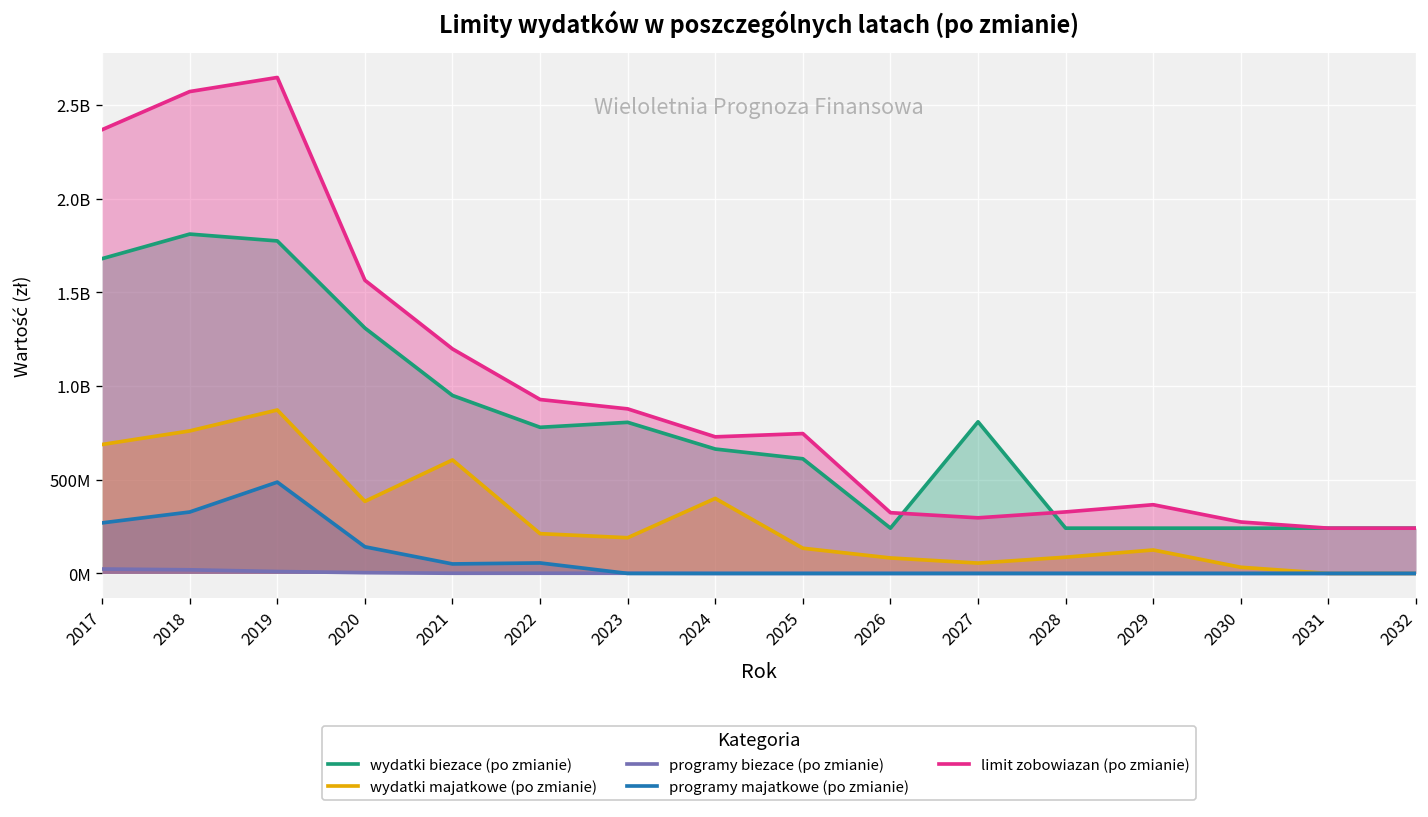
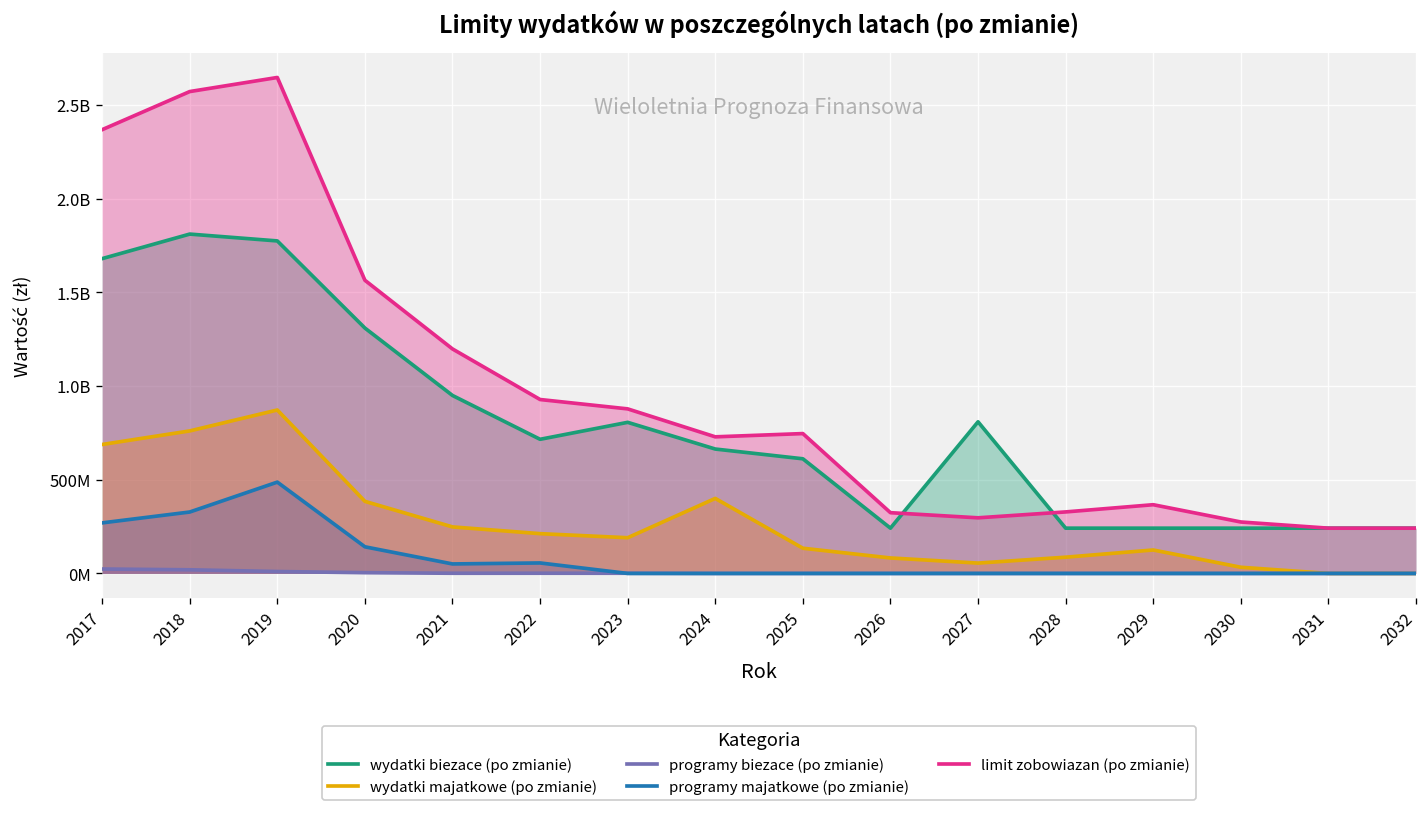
wydatki majatkowe (po zmianie), 2021: 610000000 -> 250000000
wydatki biezace (po zmianie), 2022: 780000000 -> 720000000
